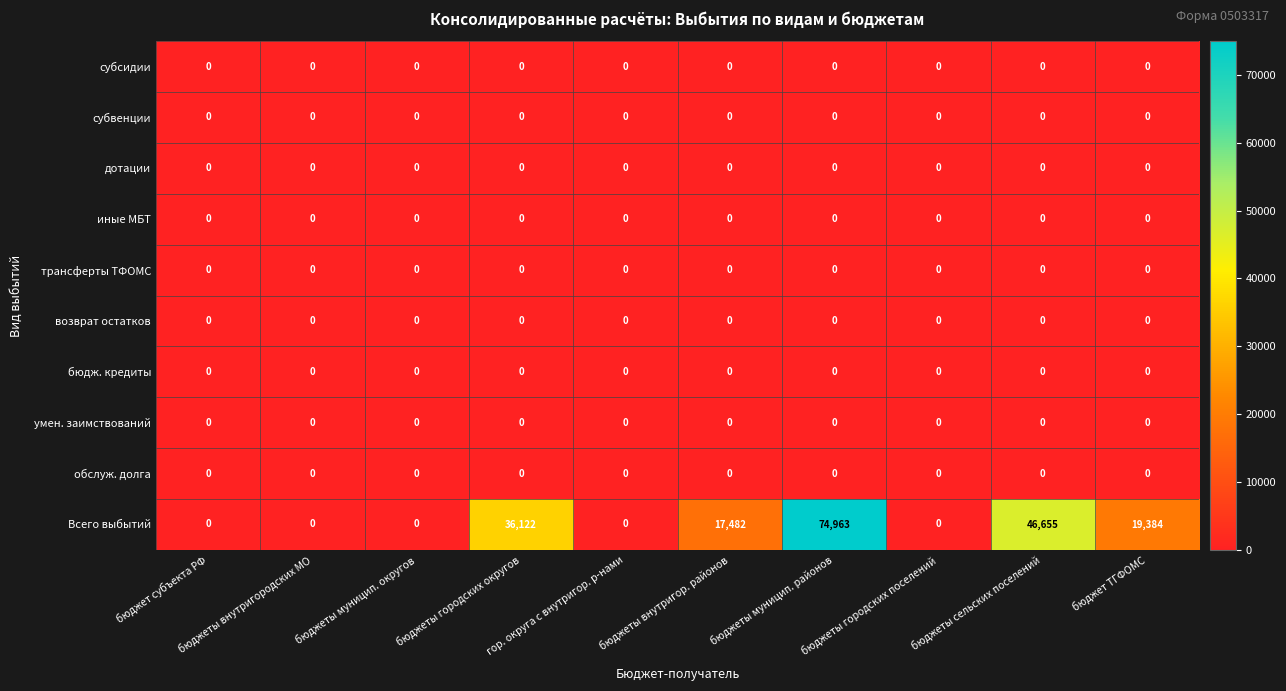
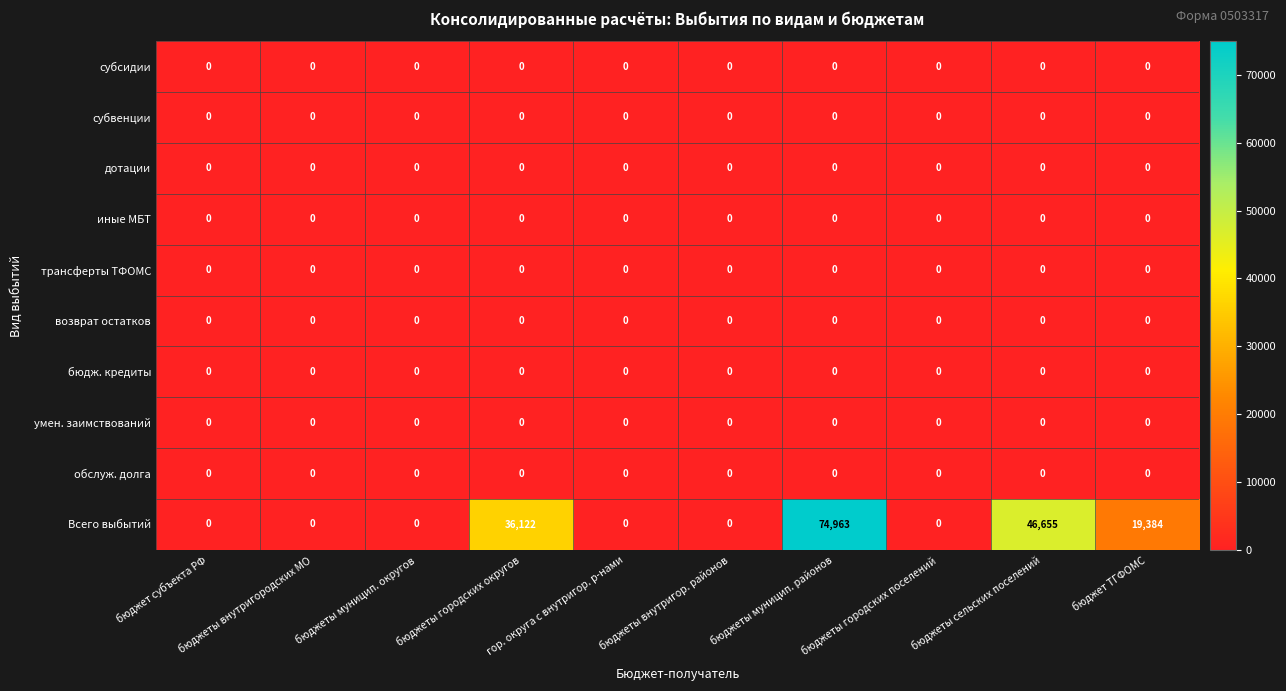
Всего выбытий, бюджеты внутригор. районов: 17,482 -> 0
